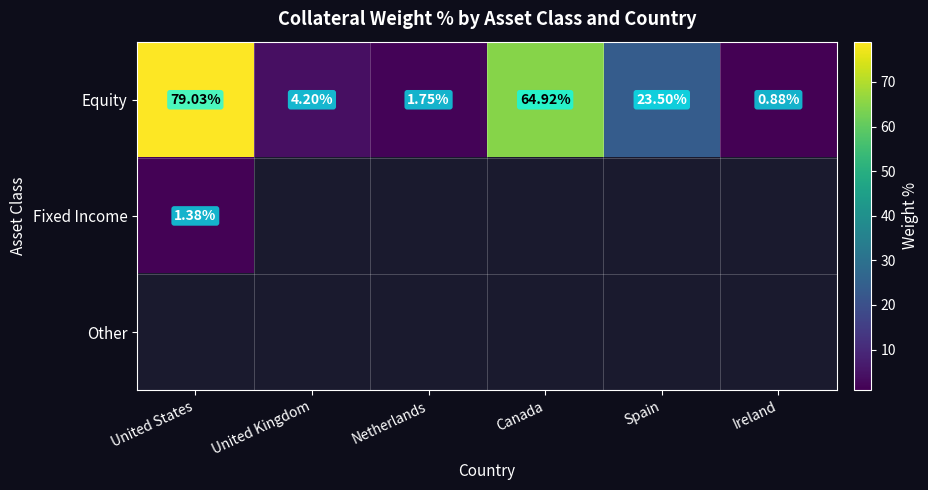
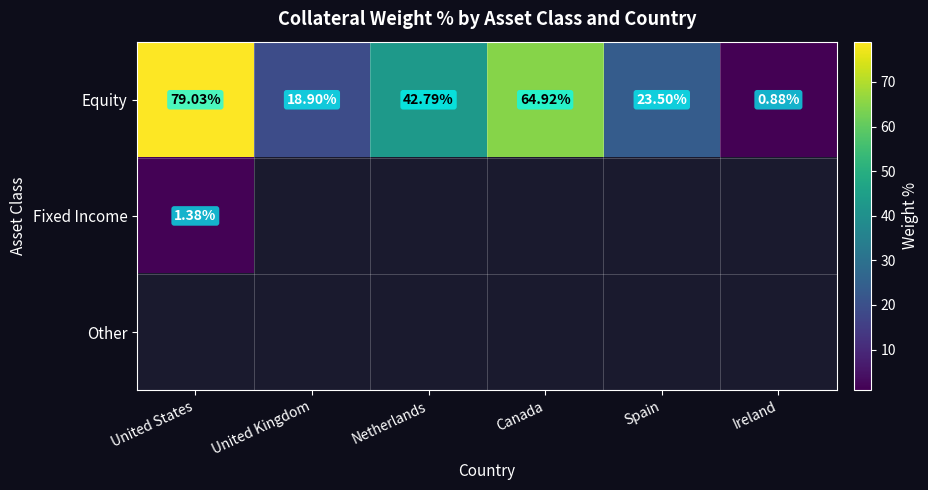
Equity, United Kingdom: 4.20% -> 18.90%
Equity, Netherlands: 1.75% -> 42.79%
